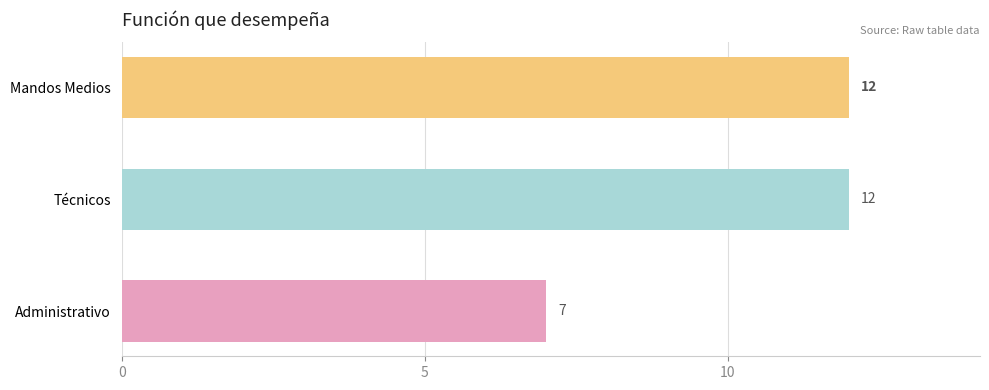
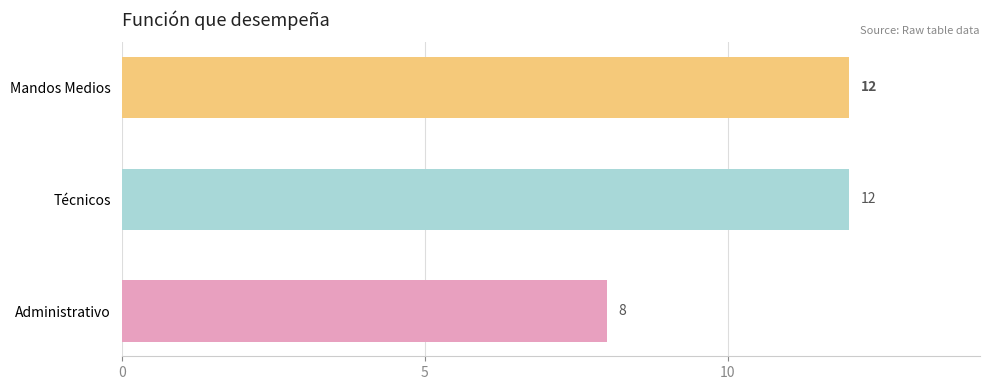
Administrativo: 7 -> 8
